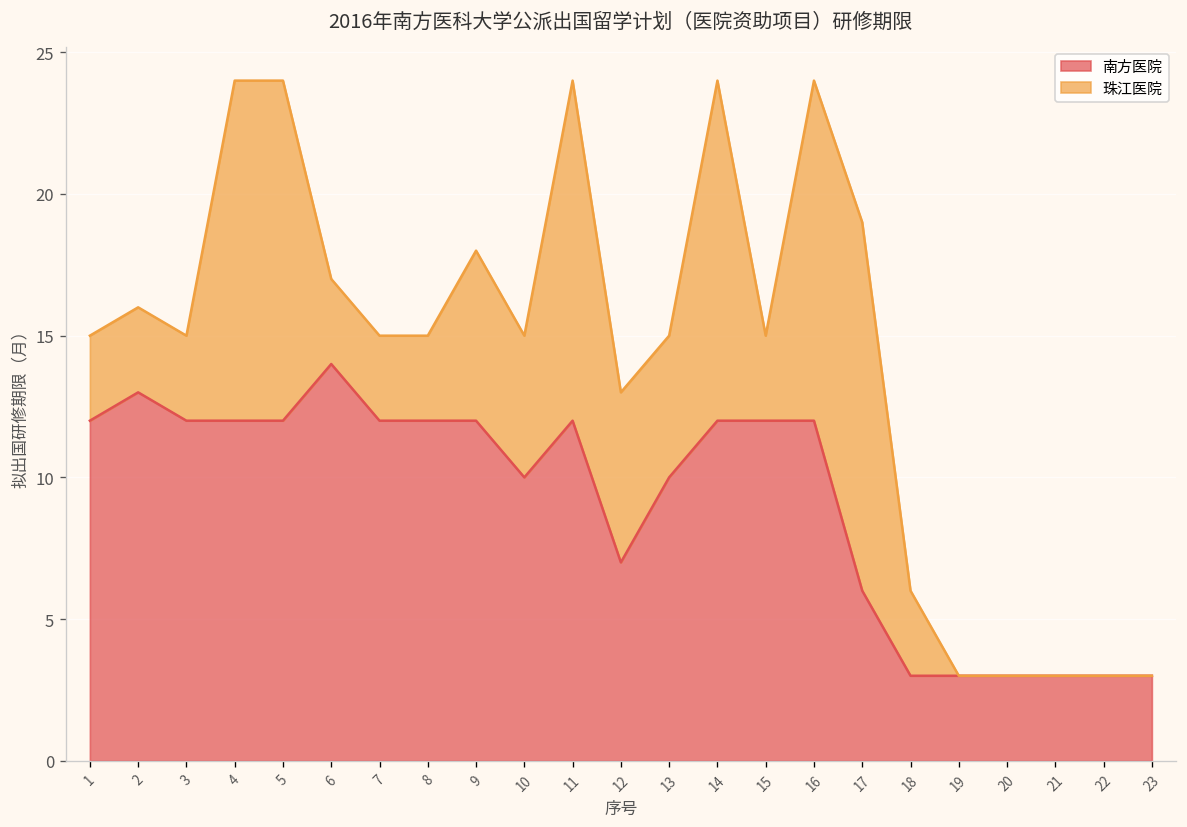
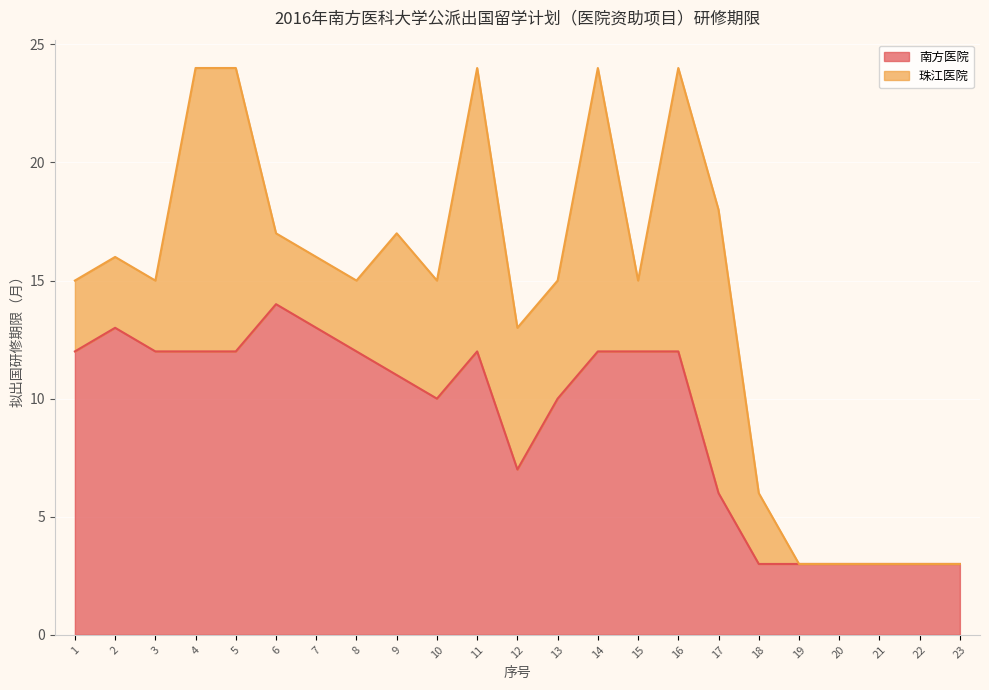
南方医院, 7: 12 -> 13
南方医院, 9: 12 -> 11
珠江医院, 17: 13 -> 12
